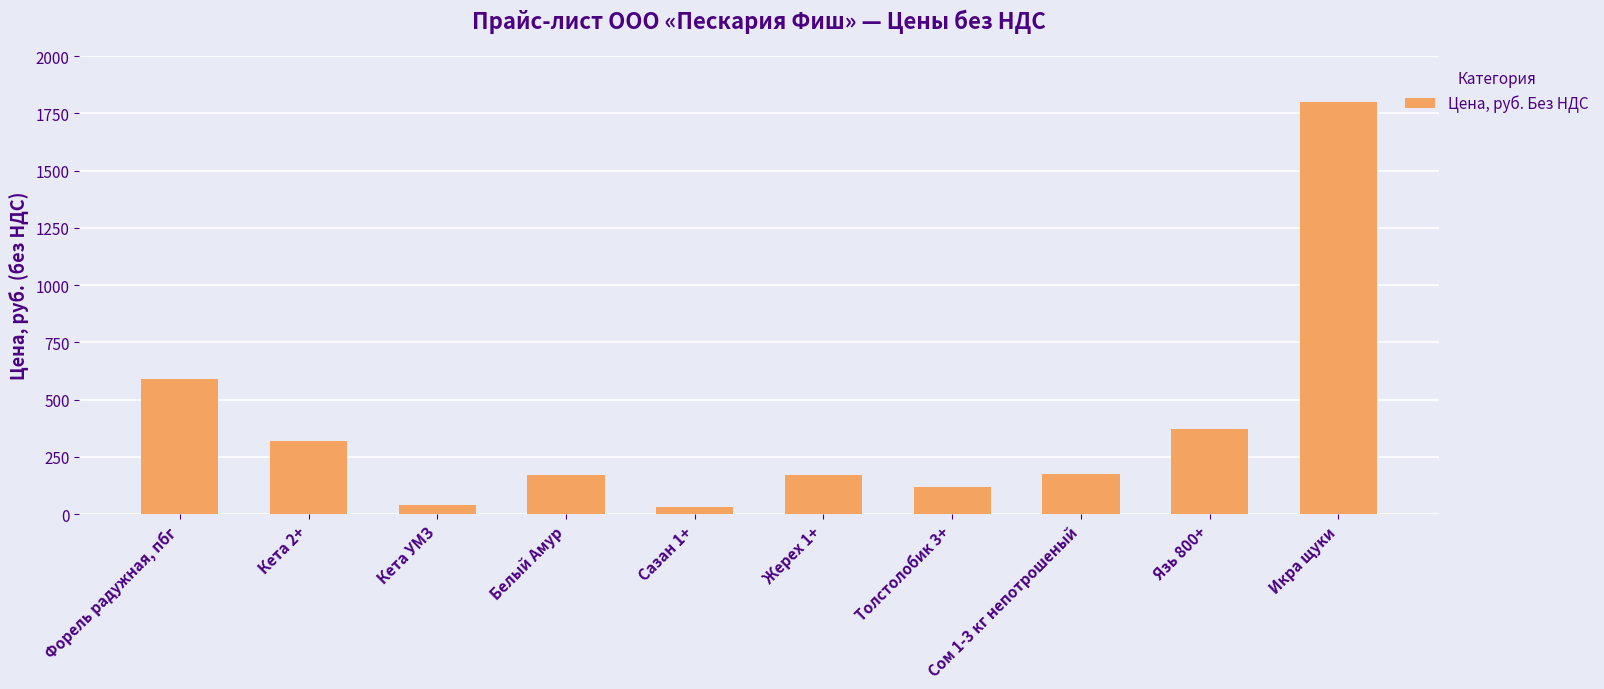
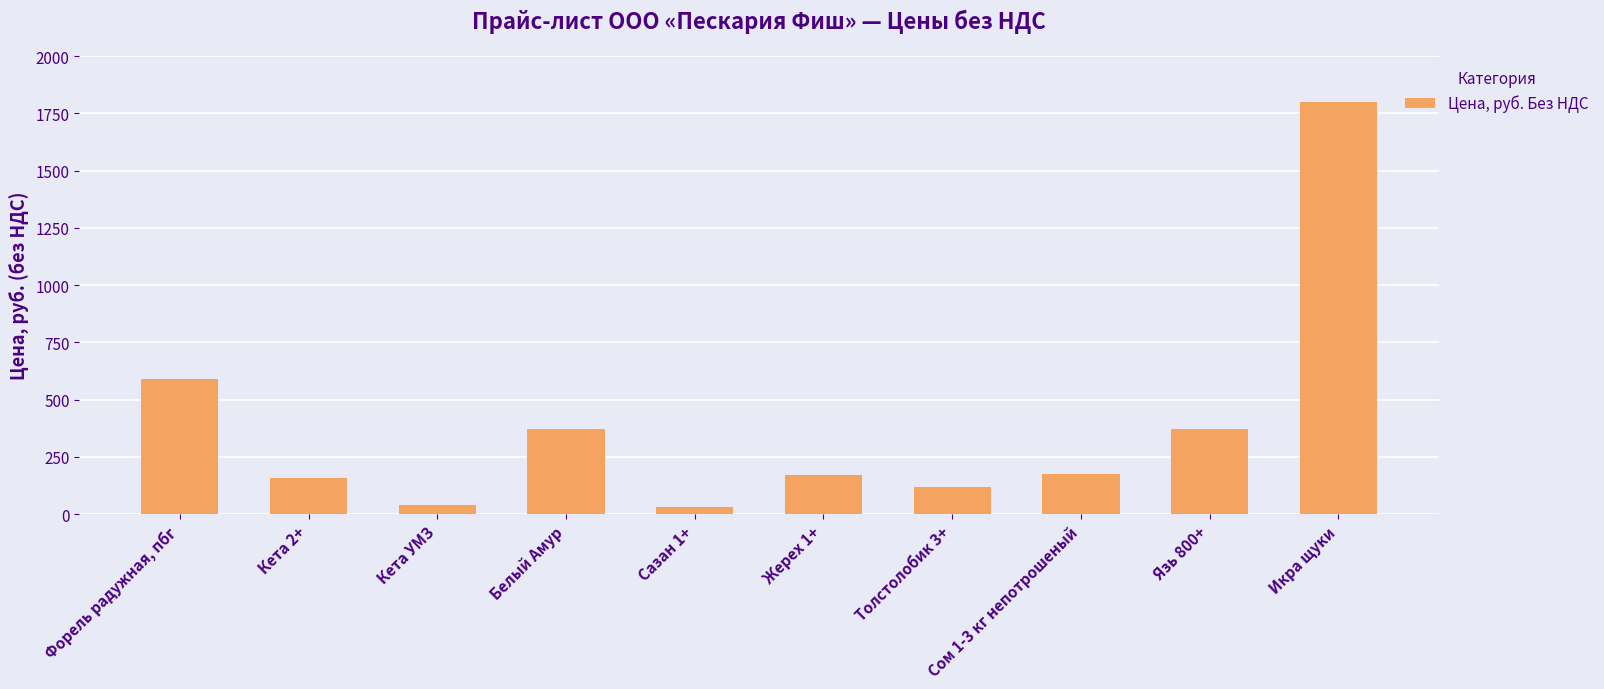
Кета 2+: 320 -> 160
Белый Амур: 170 -> 370
